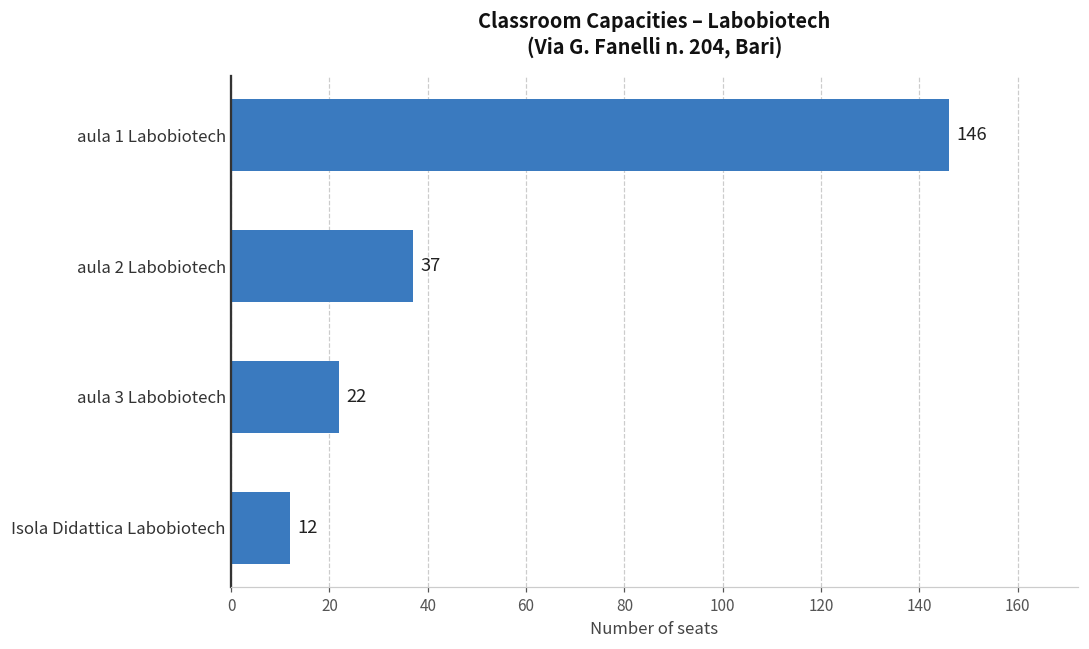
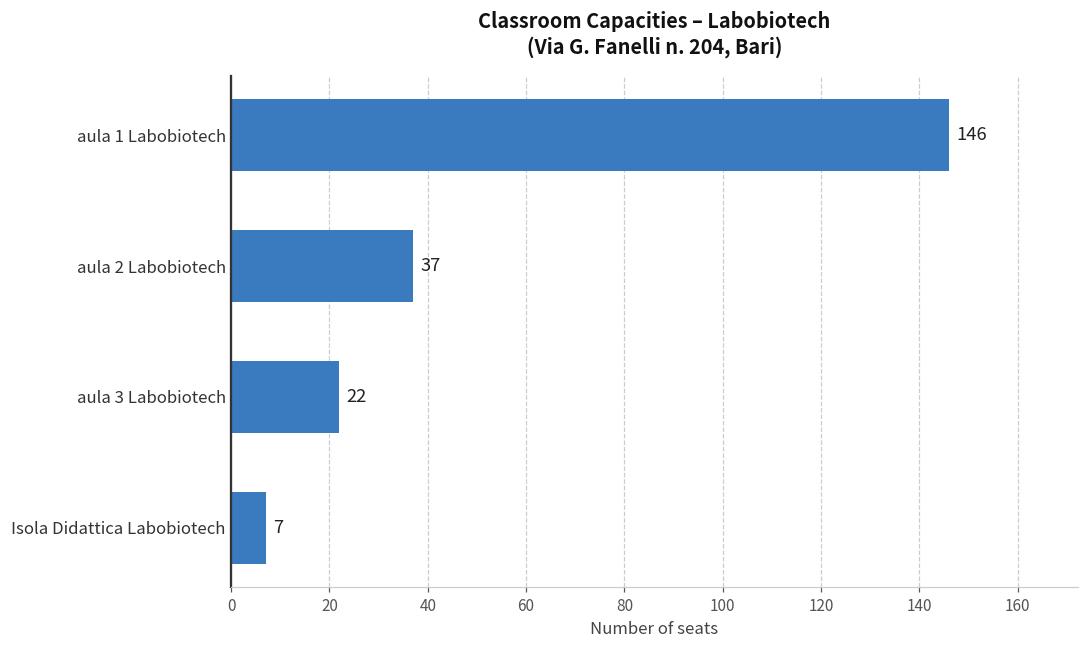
Isola Didattica Labobiotech: 12 -> 7
